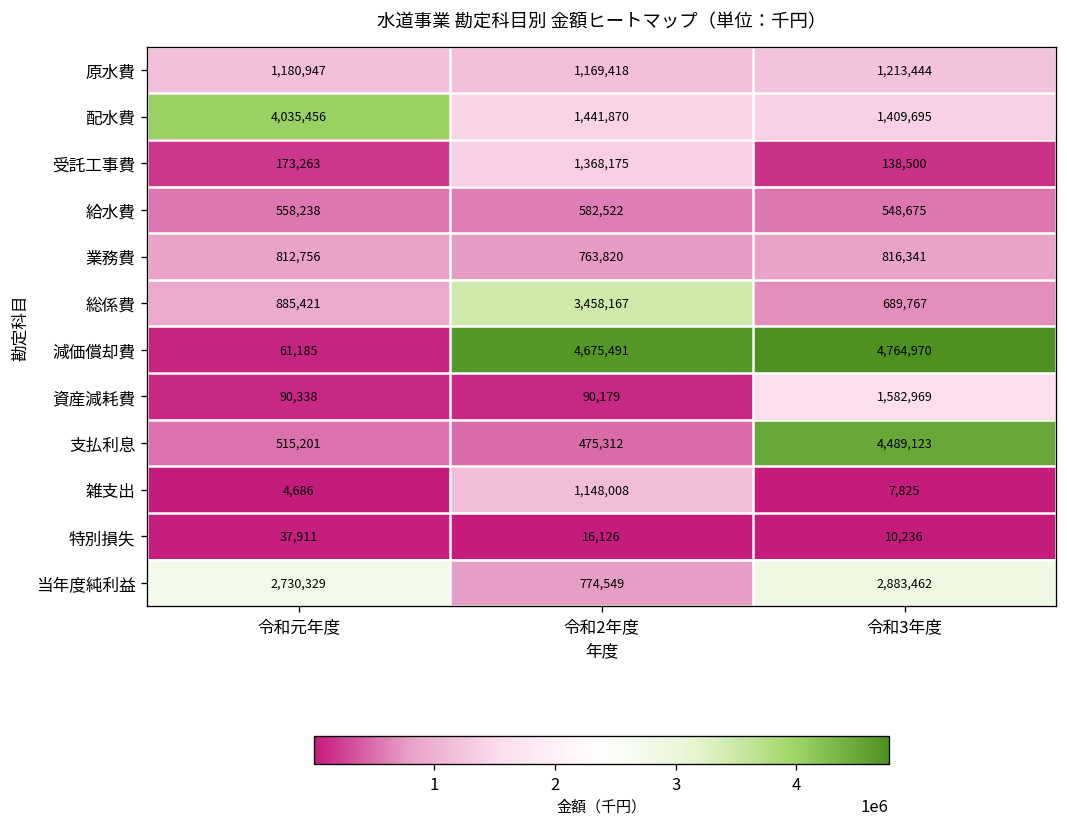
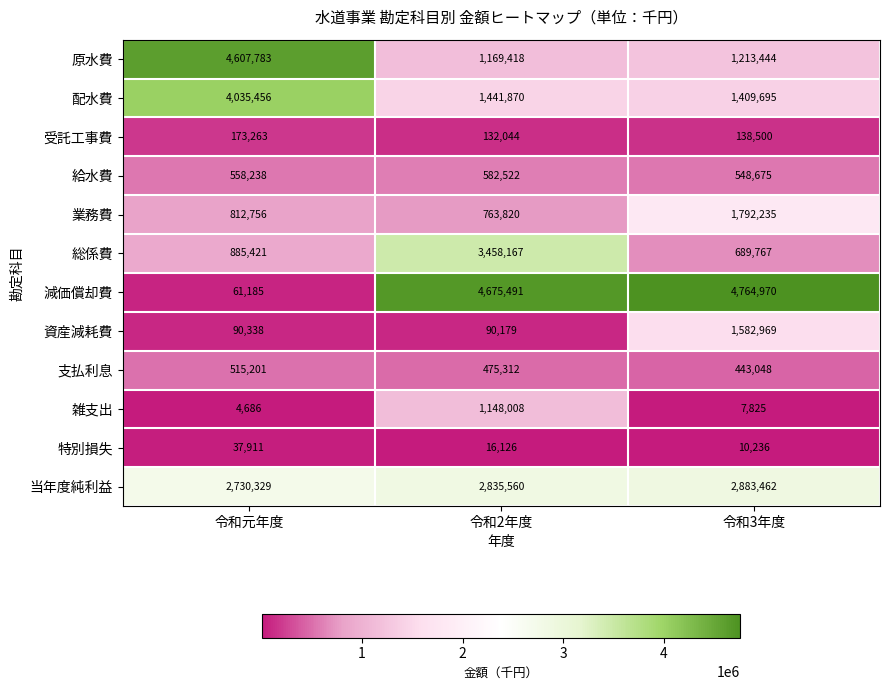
原水費, 令和元年度: 1,180,947 -> 4,607,783
受託工事費, 令和2年度: 1,368,175 -> 132,044
業務費, 令和3年度: 816,341 -> 1,792,235
支払利息, 令和3年度: 4,489,123 -> 443,048
当年度純利益, 令和2年度: 774,549 -> 2,835,560
